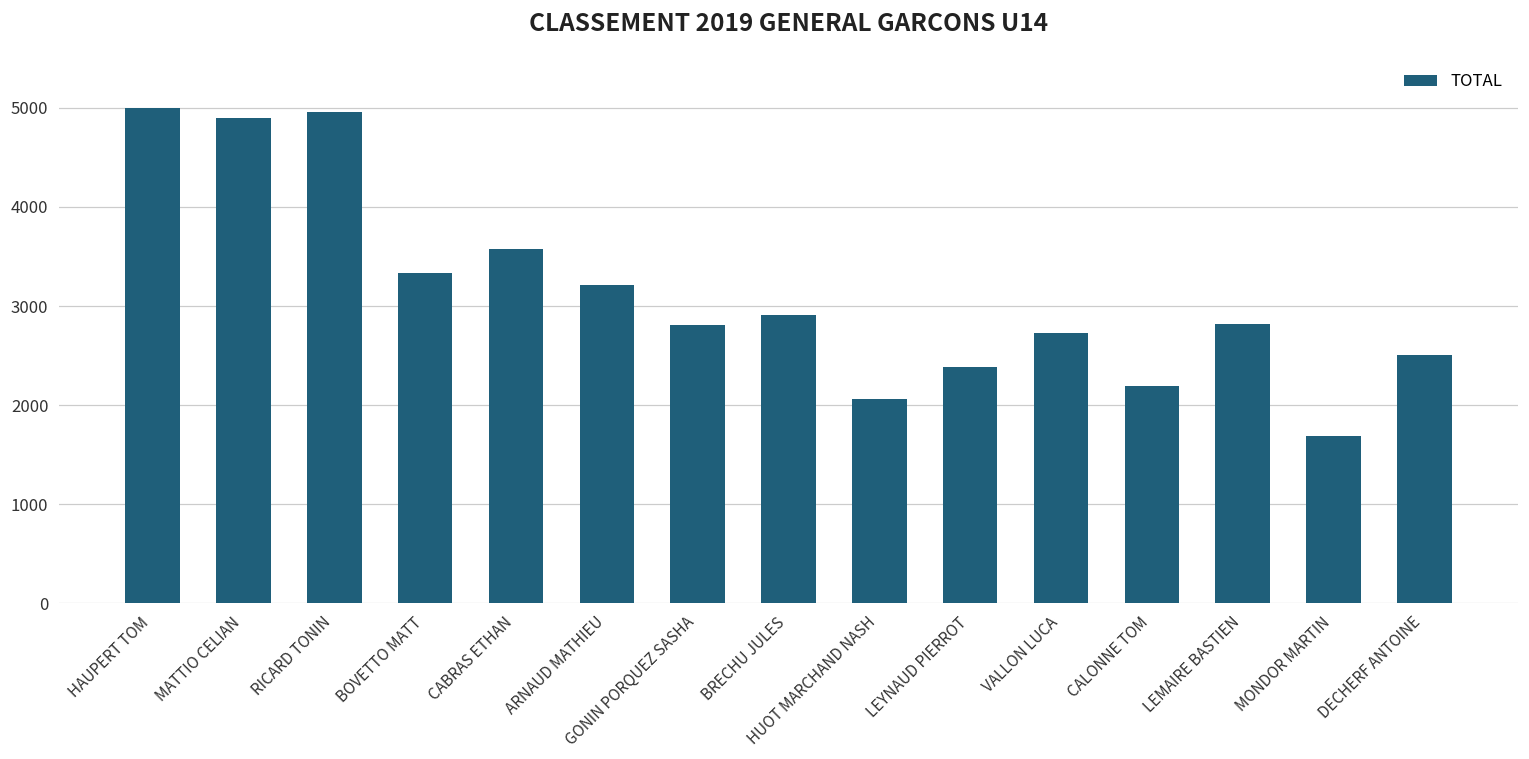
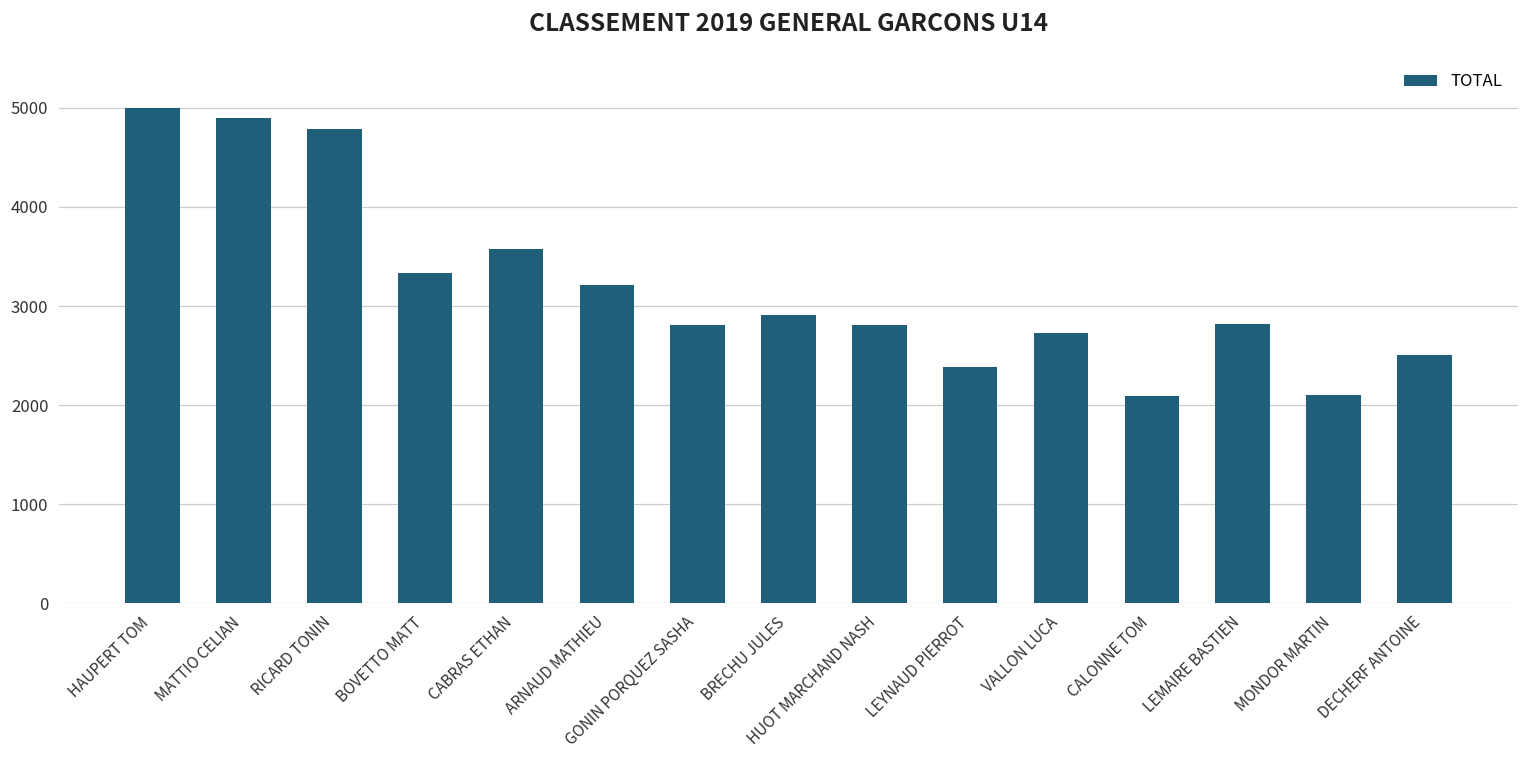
RICARD TONIN: 5000 -> 4800
HUOT MARCHAND NASH: 2100 -> 2800
CALONNE TOM: 2200 -> 2100
MONDOR MARTIN: 1700 -> 2100
